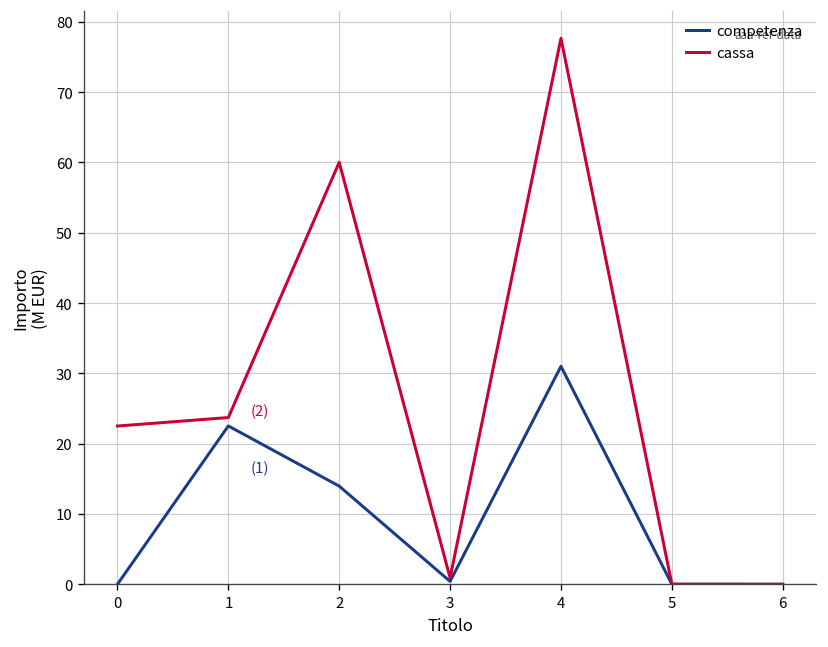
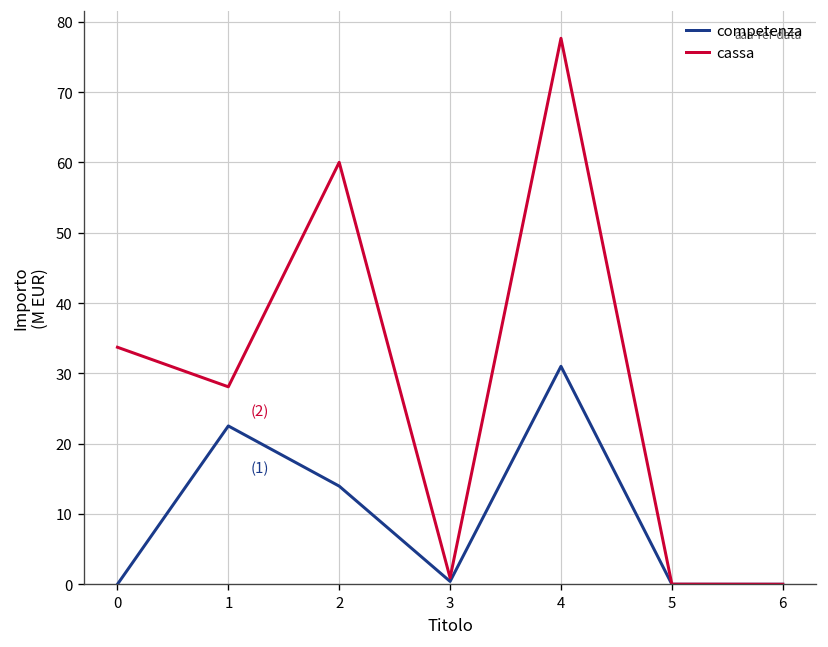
cassa, 0: 23 -> 34
cassa, 1: 24 -> 28
